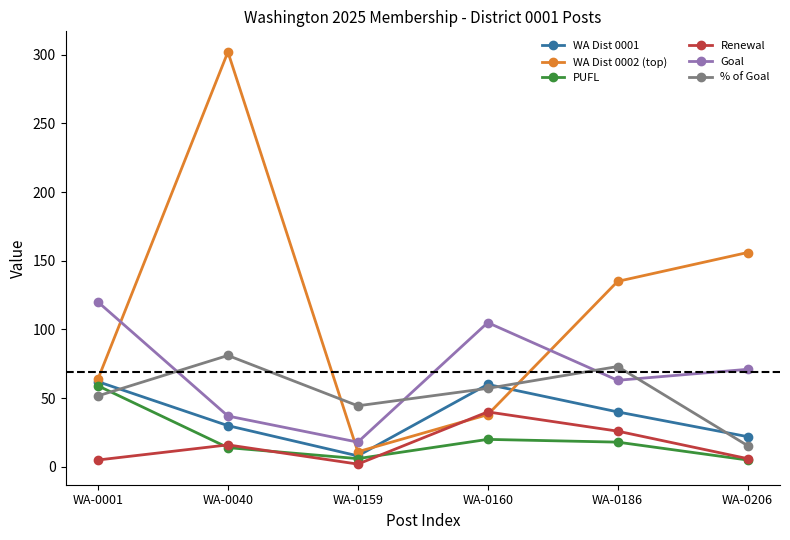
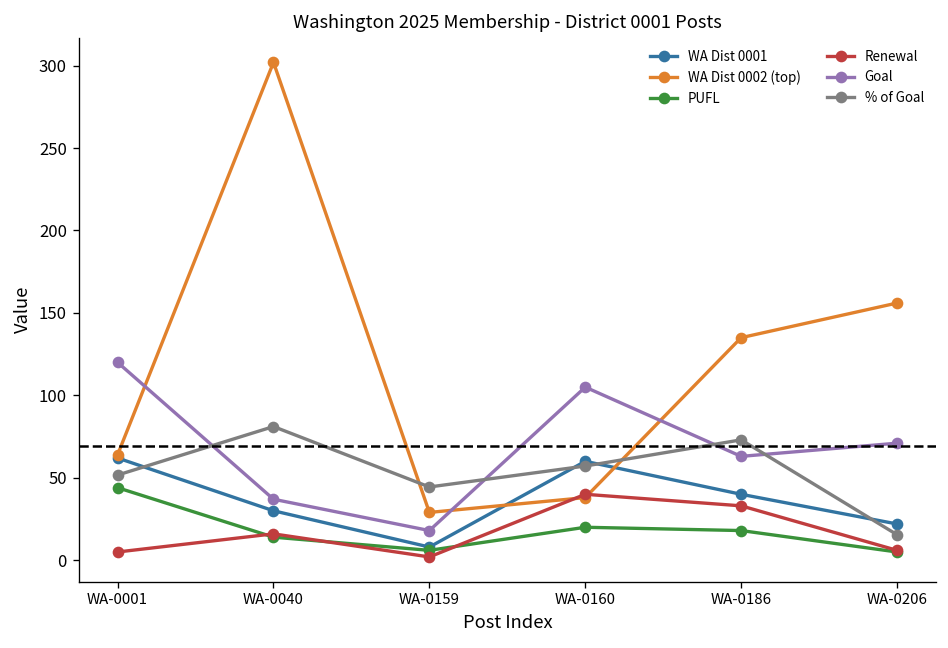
PUFL, WA-0001: 59 -> 44
WA Dist 0002 (top), WA-0159: 11 -> 29
Renewal, WA-0186: 26 -> 33
